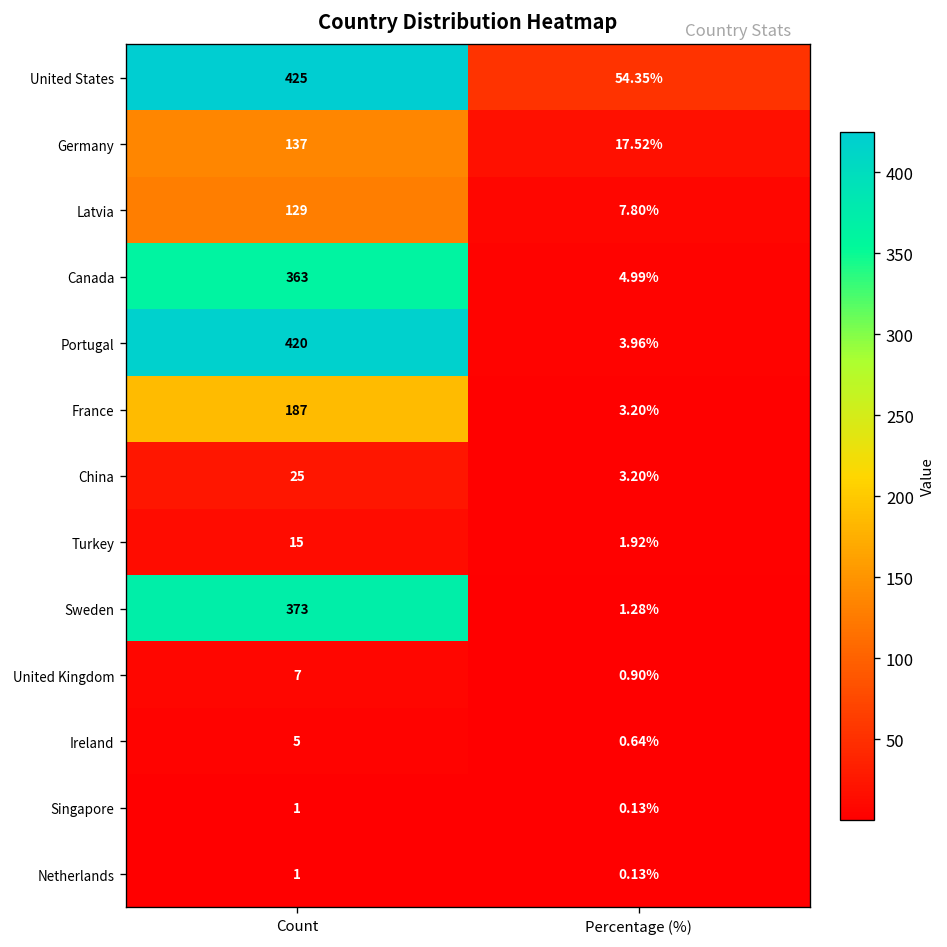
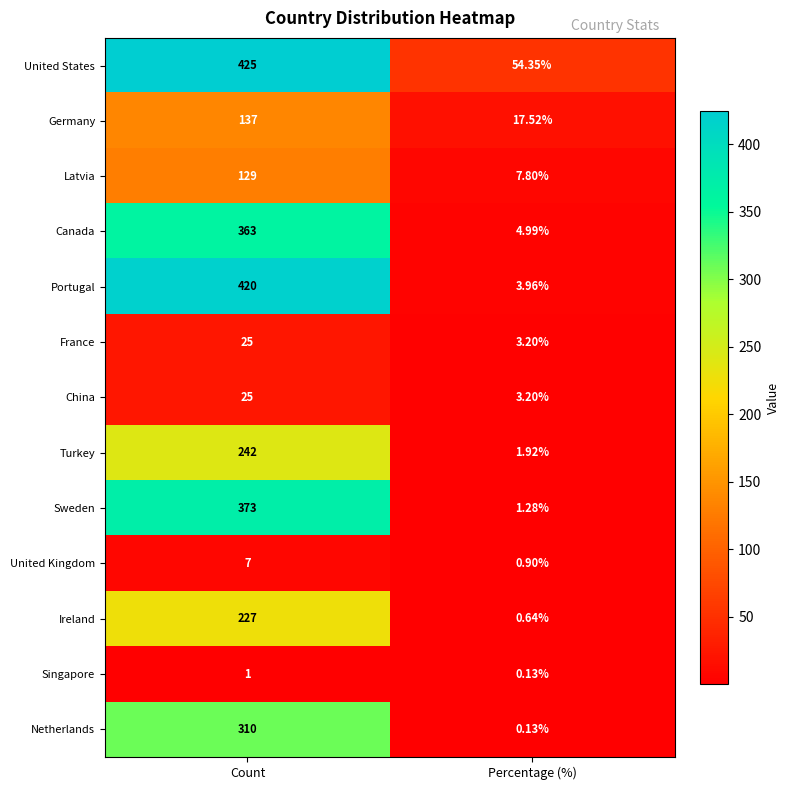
France, Count: 187 -> 25
Turkey, Count: 15 -> 242
Ireland, Count: 5 -> 227
Netherlands, Count: 1 -> 310
